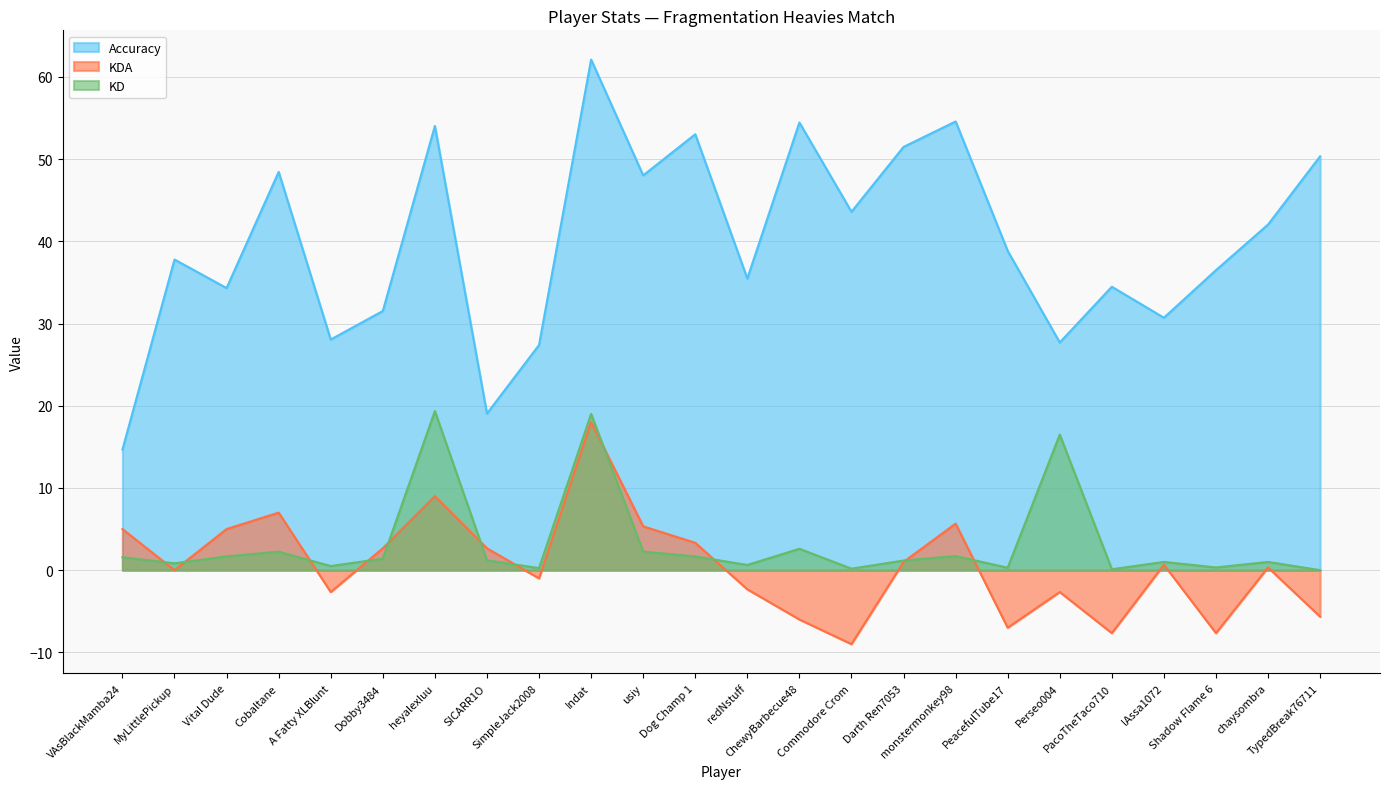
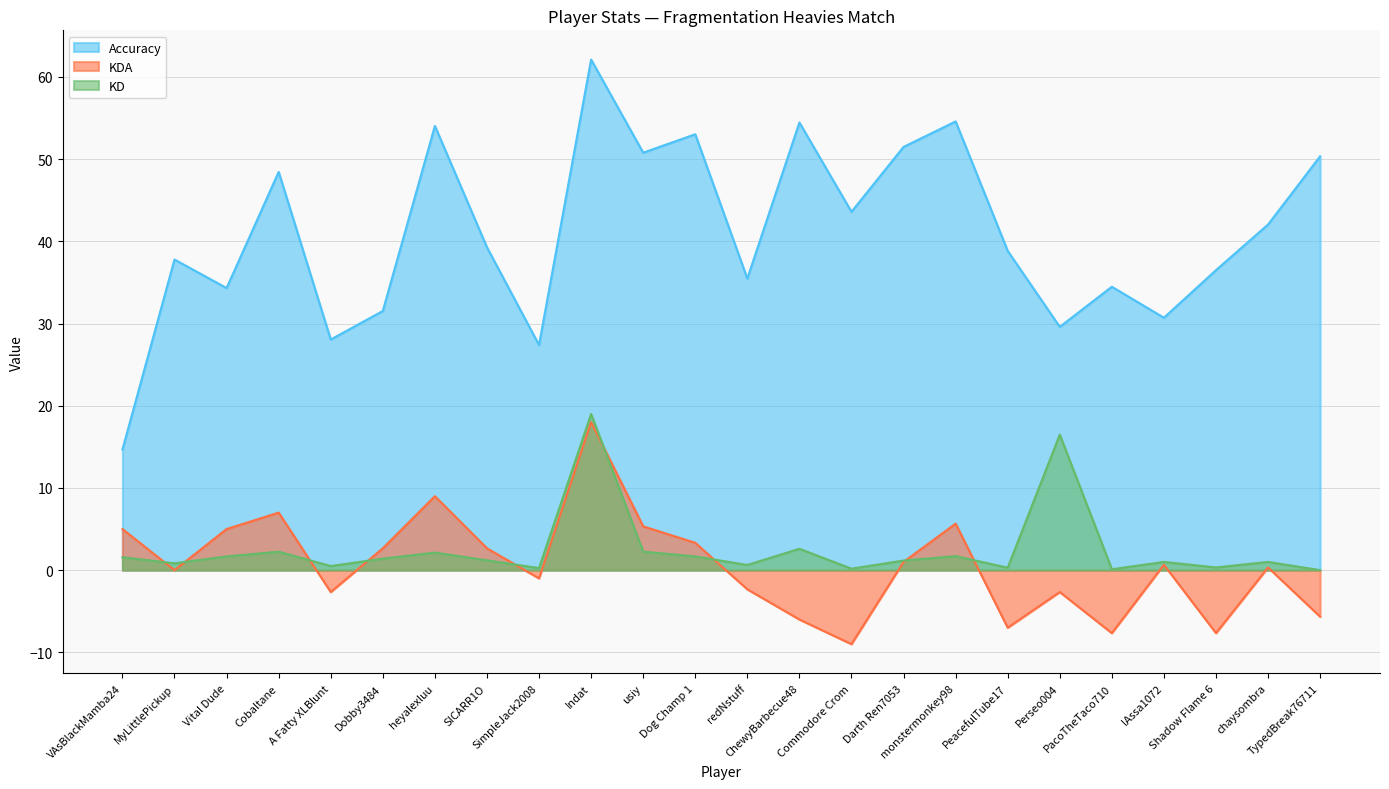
KD, heyalexluu: 19 -> 2
Accuracy, SICARR1O: 19 -> 39
Accuracy, usiy: 48 -> 51
Accuracy, Perseo004: 28 -> 30
